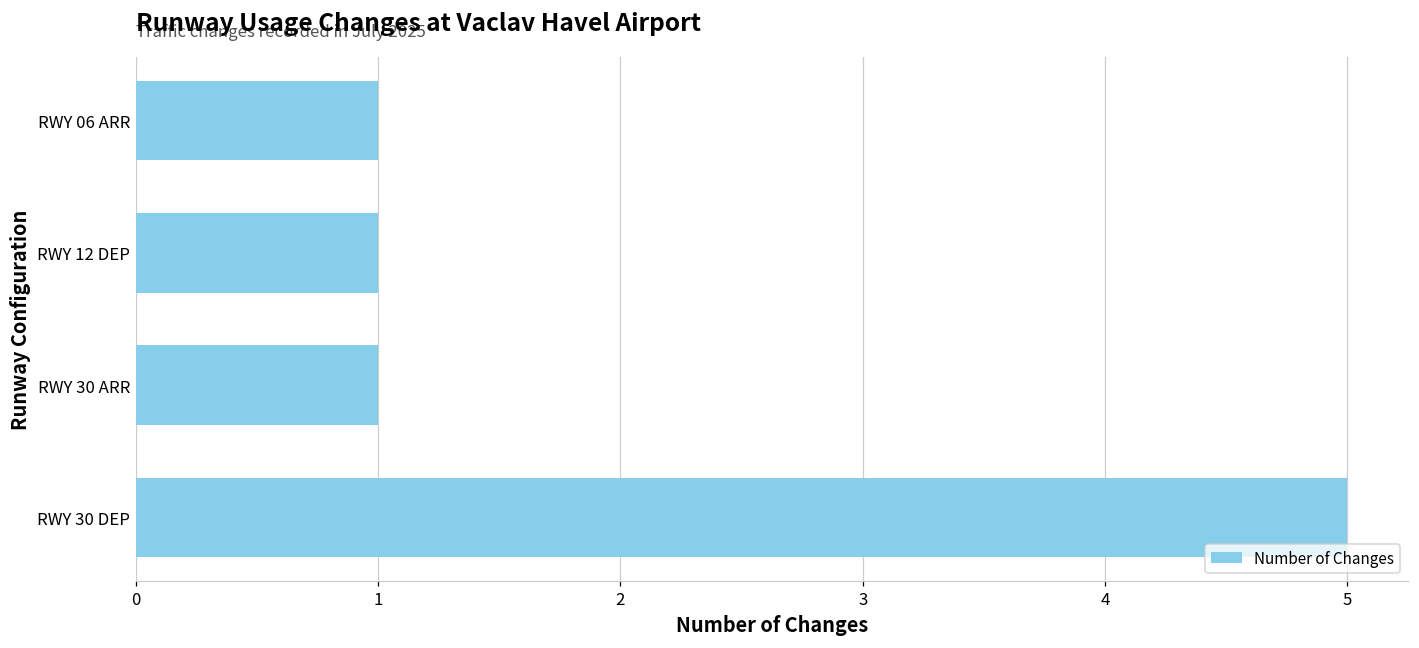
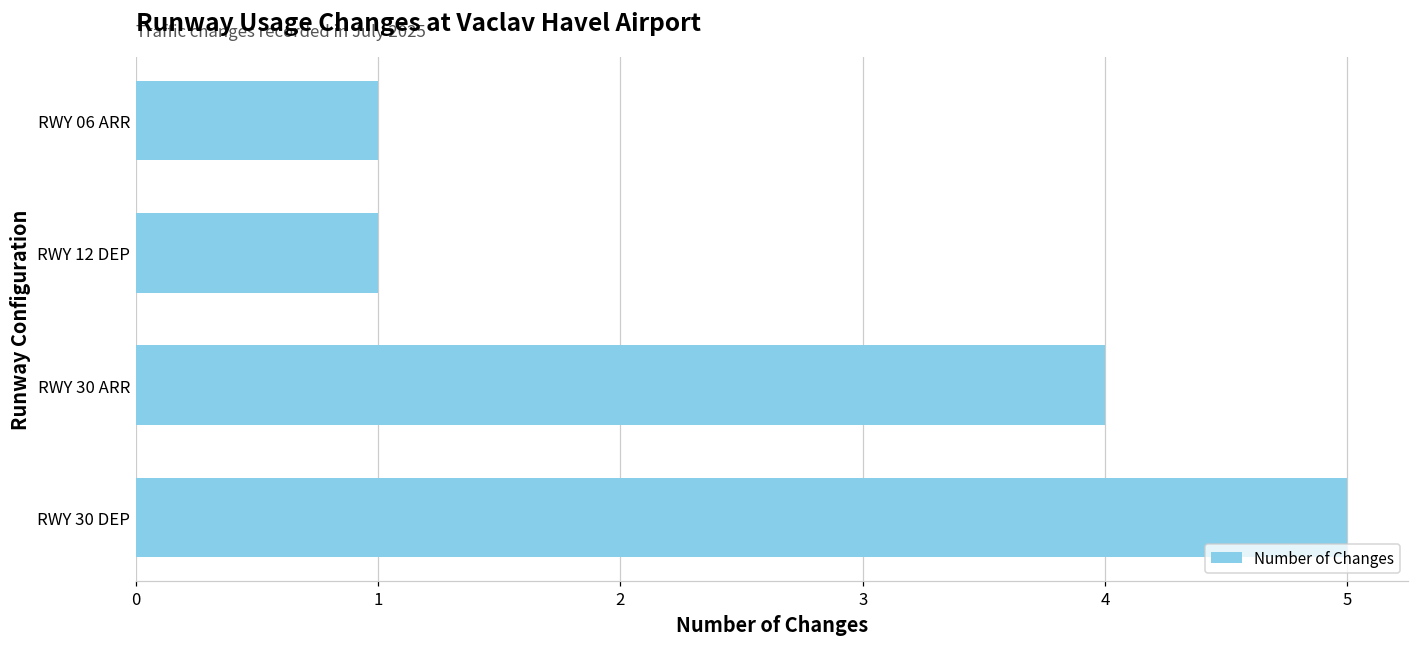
RWY 30 ARR: 1 -> 4
